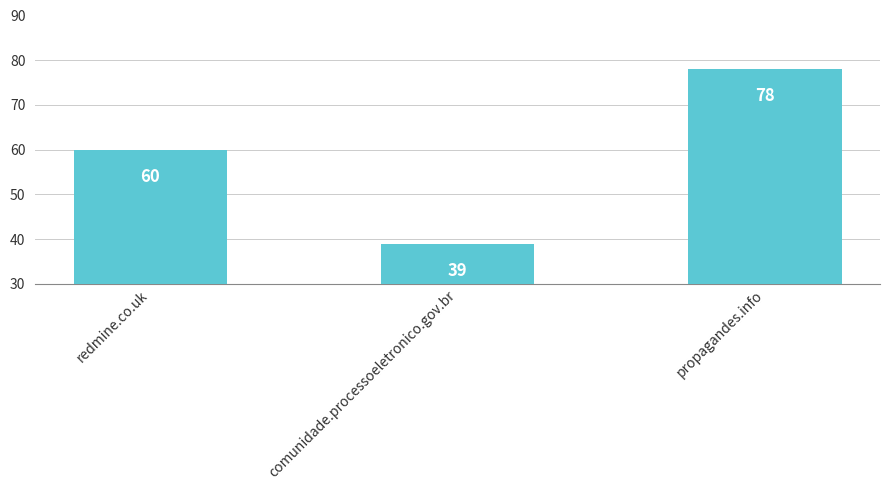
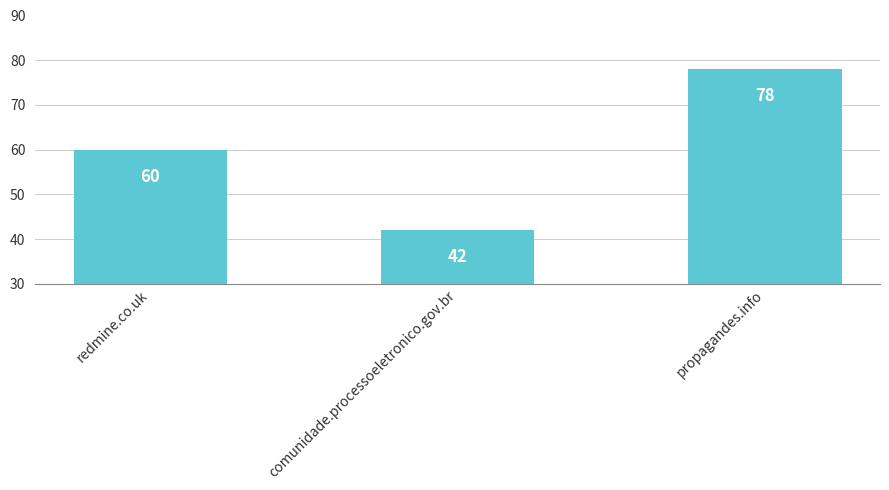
comunidade.processoeletronico.gov.br: 39 -> 42
